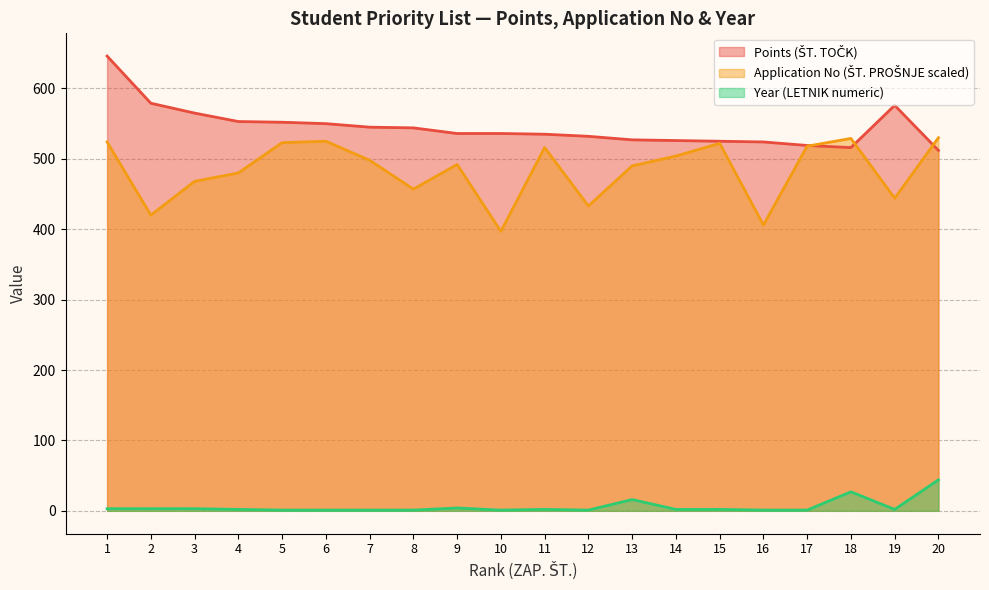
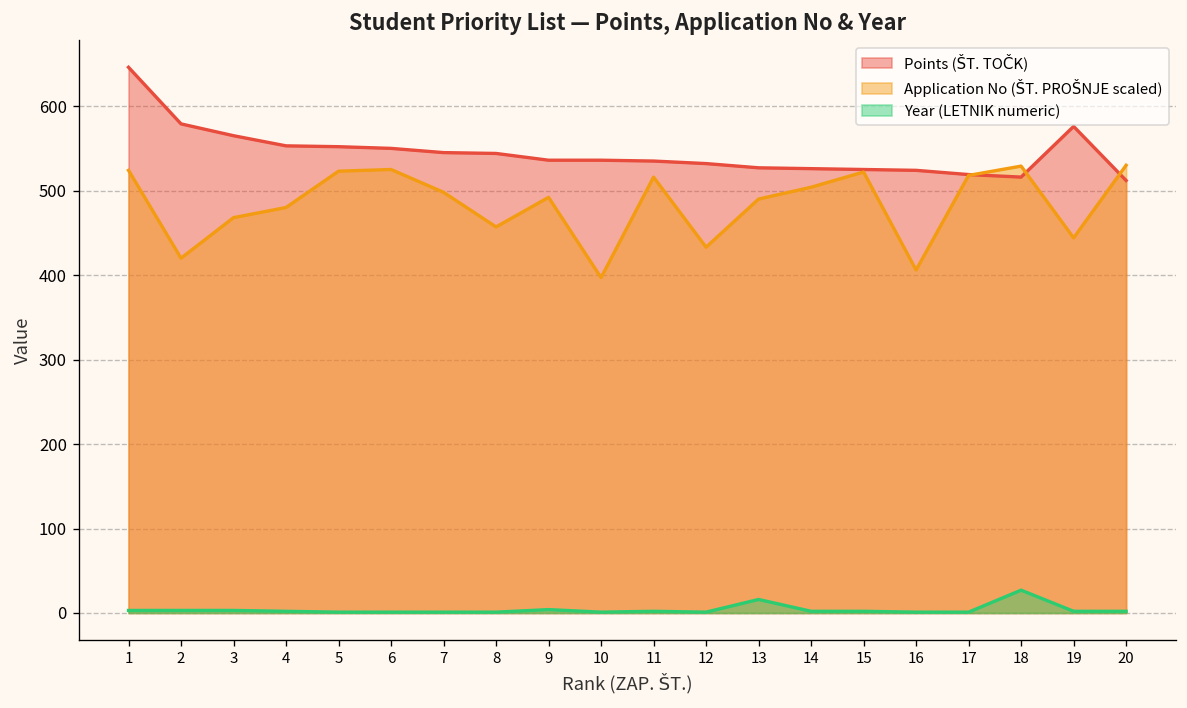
Year (LETNIK numeric), 20: 40 -> 0
